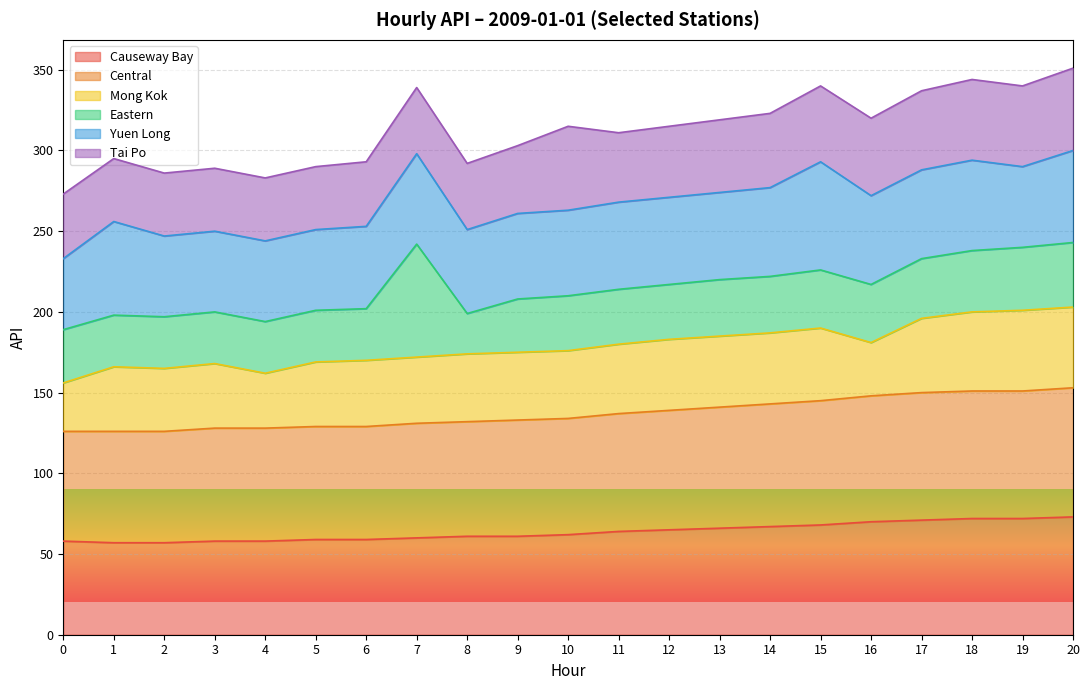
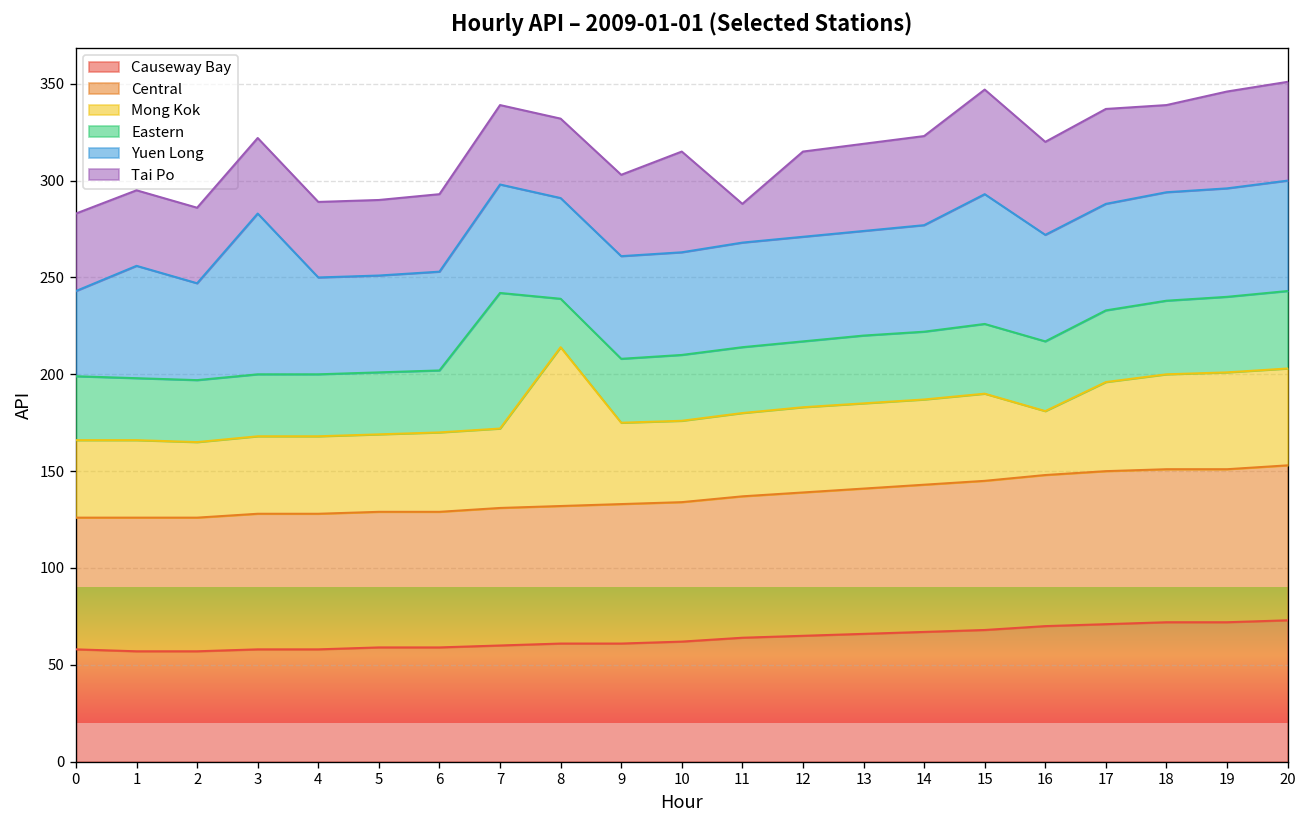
Mong Kok, 0: 30 -> 40
Yuen Long, 3: 50 -> 83
Mong Kok, 4: 34 -> 40
Mong Kok, 8: 42 -> 82
Tai Po, 11: 43 -> 20
Tai Po, 15: 47 -> 54
Tai Po, 18: 50 -> 45
Yuen Long, 19: 50 -> 56
